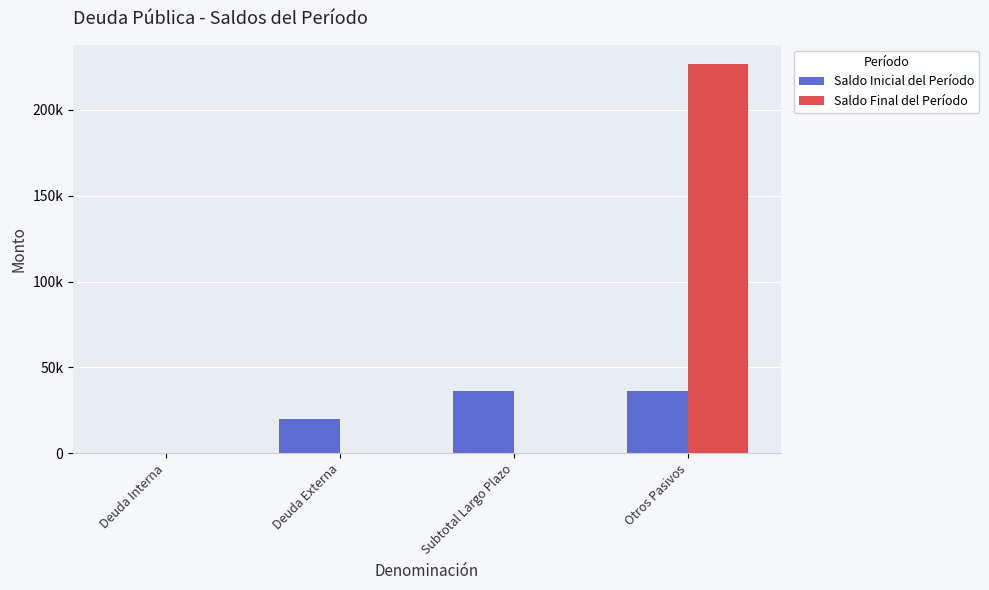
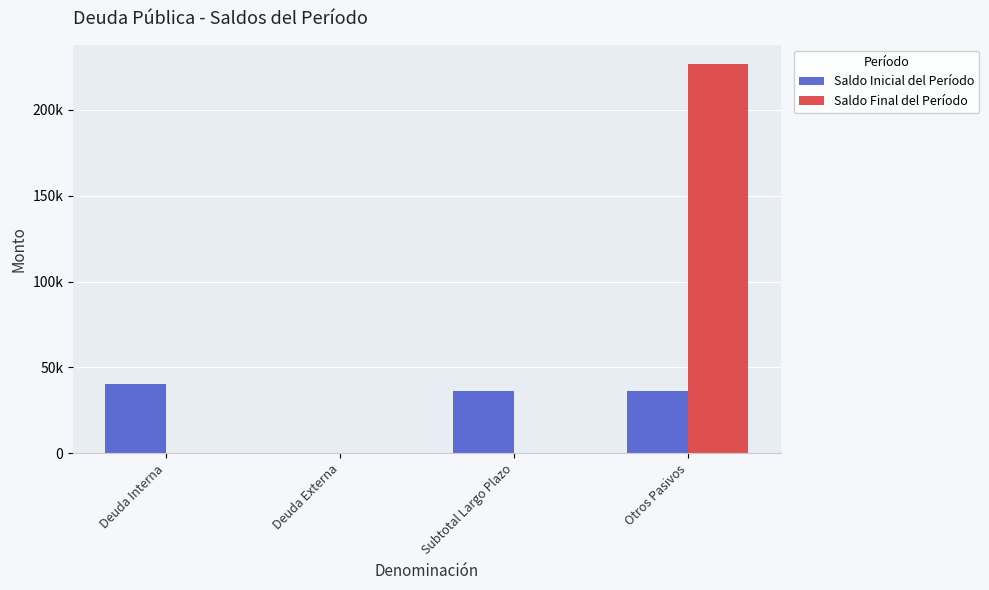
Saldo Inicial del Período, Deuda Interna: 0 -> 40000
Saldo Inicial del Período, Deuda Externa: 20000 -> 0
